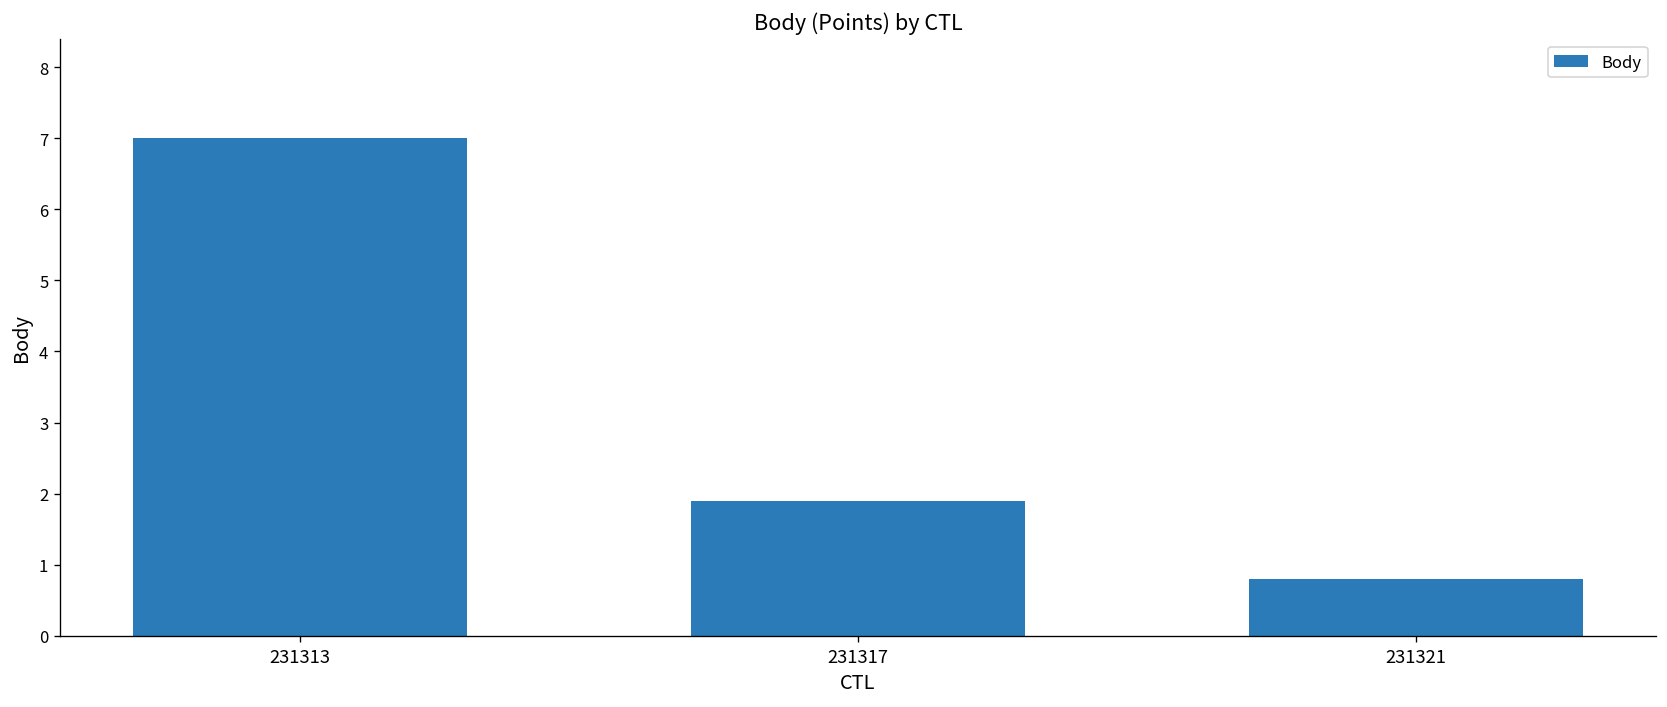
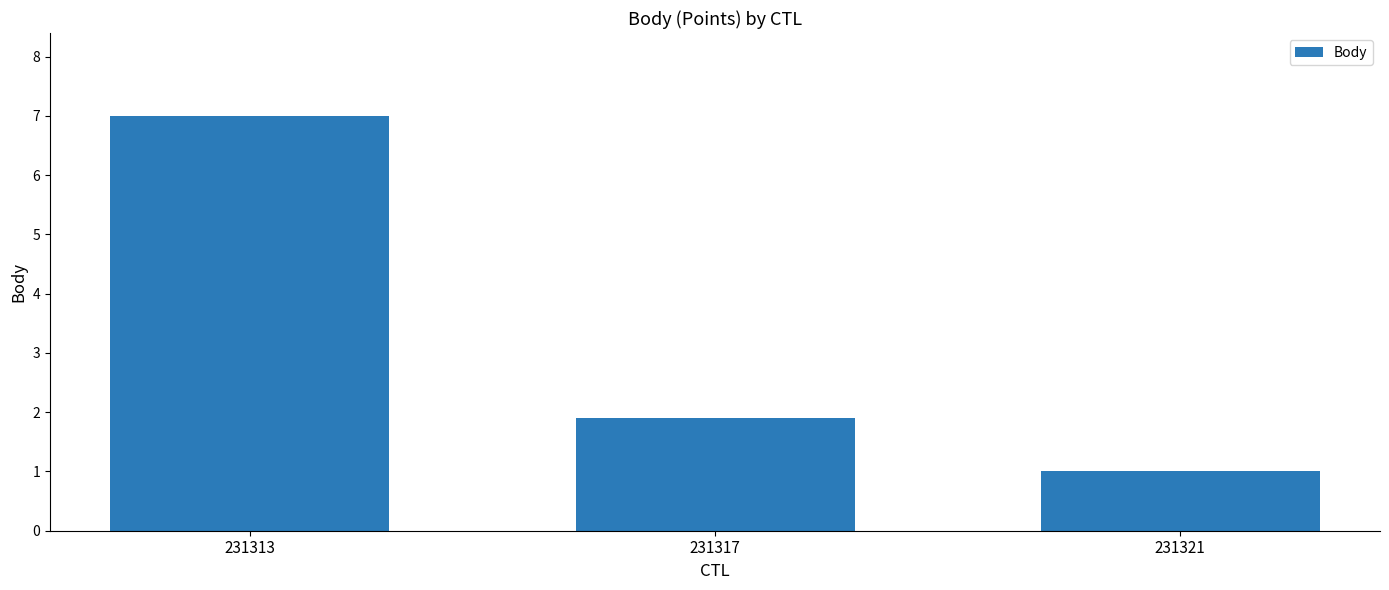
231321: 0.8 -> 1.0
